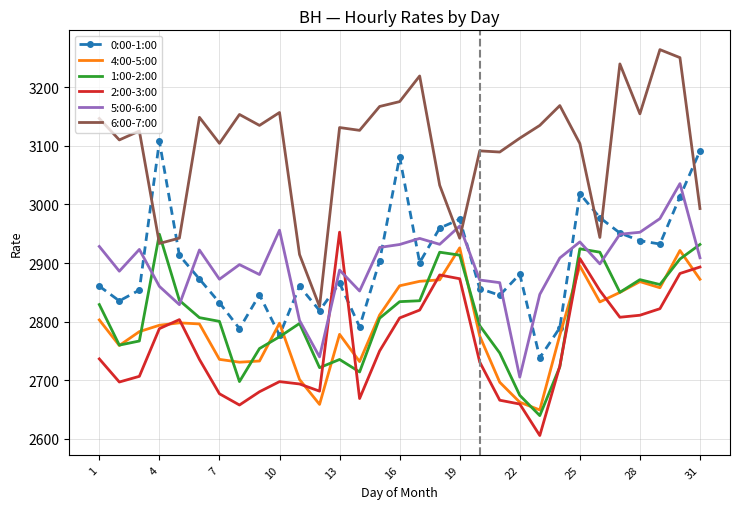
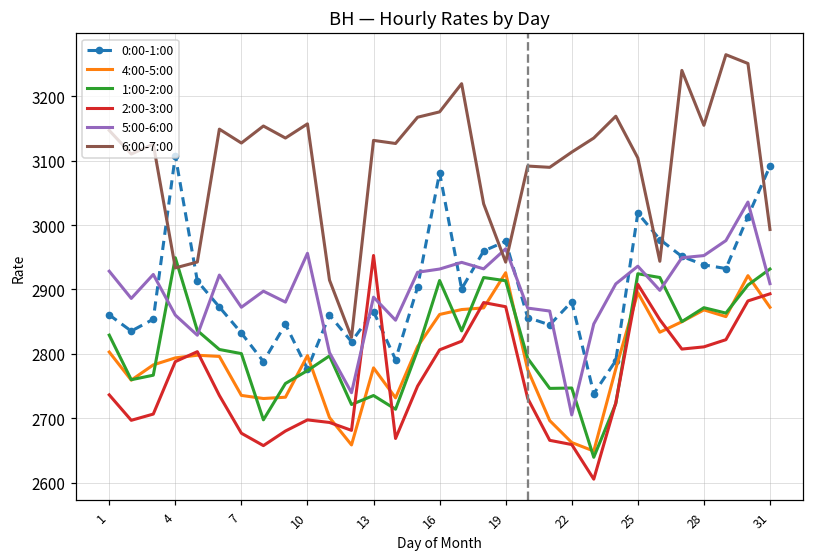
6:00-7:00, 7: 3100 -> 3130
1:00-2:00, 16: 2830 -> 2910
1:00-2:00, 22: 2670 -> 2750
